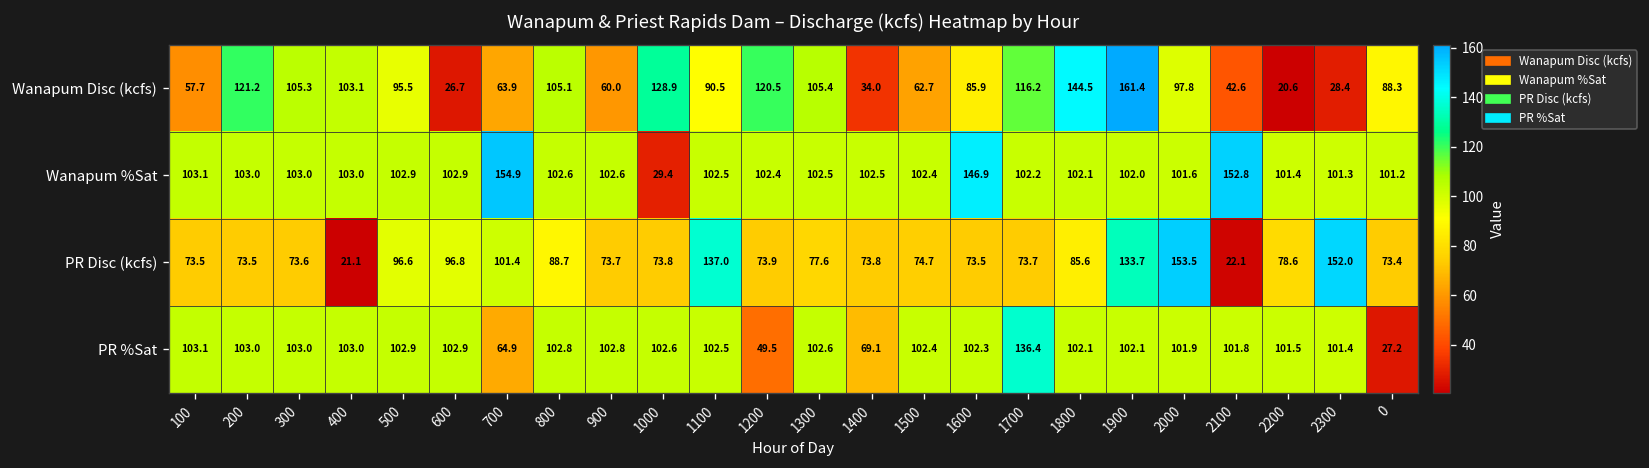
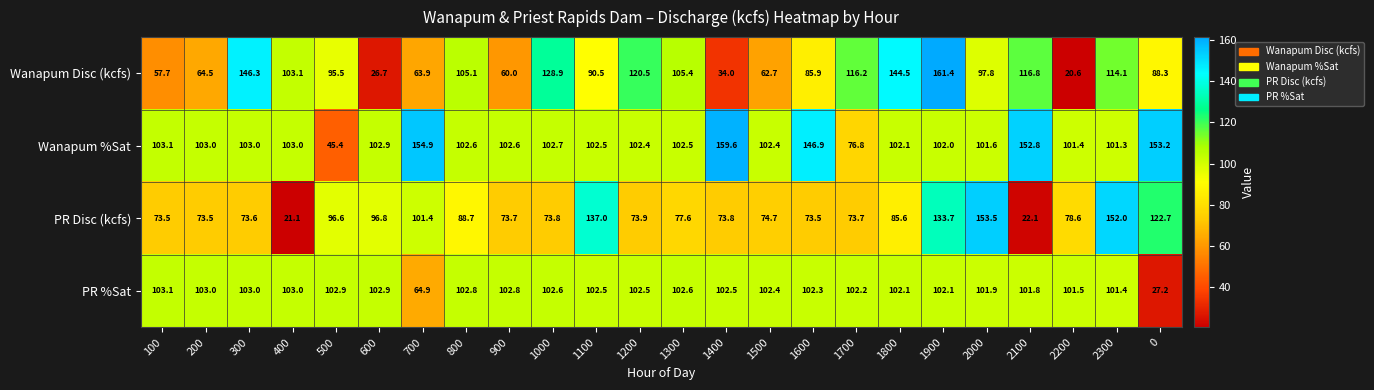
Wanapum Disc (kcfs), 200: 121.2 -> 64.5
Wanapum Disc (kcfs), 300: 105.3 -> 146.3
Wanapum Disc (kcfs), 2100: 42.6 -> 116.8
Wanapum Disc (kcfs), 2300: 28.4 -> 114.1
Wanapum %Sat, 500: 102.9 -> 45.4
Wanapum %Sat, 1000: 29.4 -> 102.7
Wanapum %Sat, 1400: 102.5 -> 159.6
Wanapum %Sat, 1700: 102.2 -> 76.8
Wanapum %Sat, 0: 101.2 -> 153.2
PR Disc (kcfs), 0: 73.4 -> 122.7
PR %Sat, 1200: 49.5 -> 102.5
PR %Sat, 1400: 69.1 -> 102.5
PR %Sat, 1700: 136.4 -> 102.2
